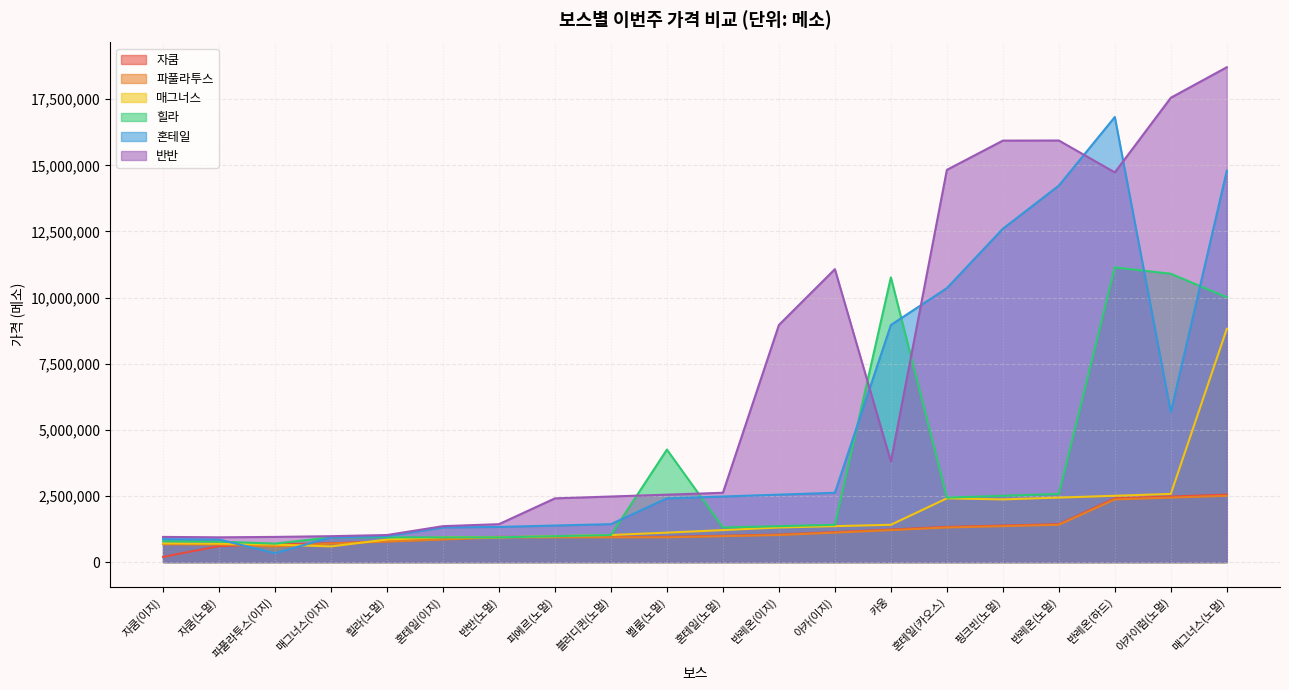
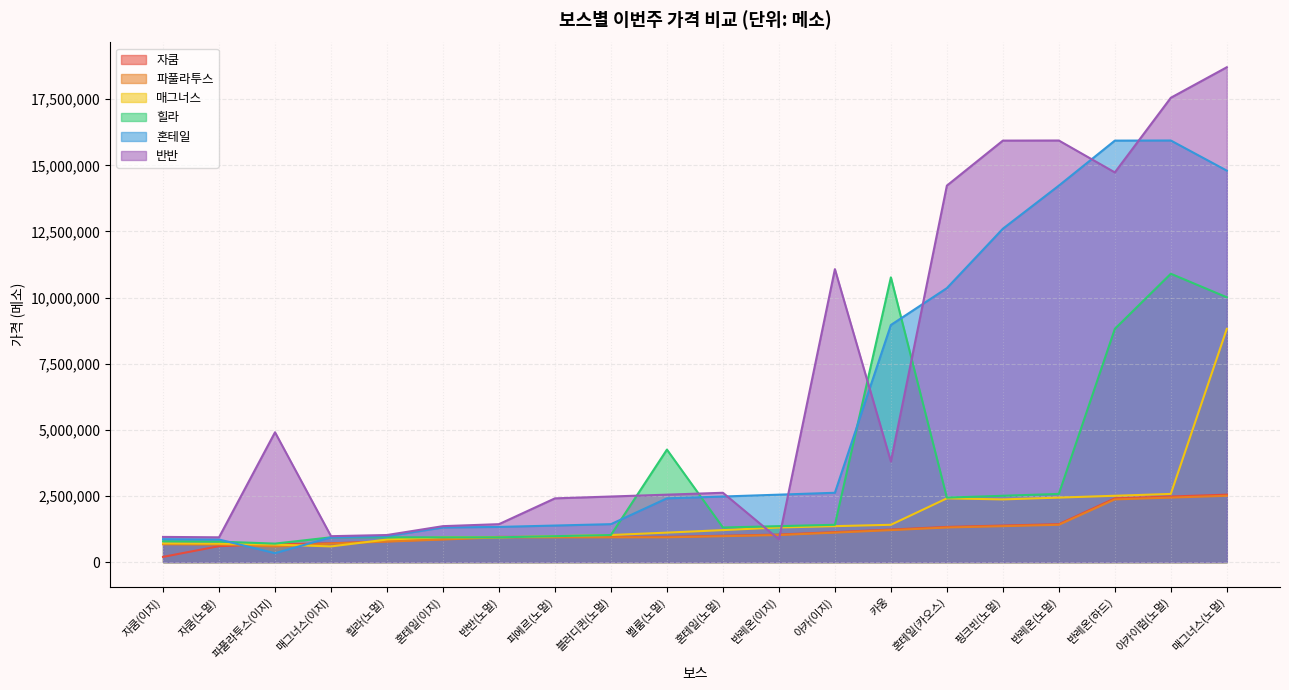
반반, 파풀라투스(이지): 1,000,000 -> 4,900,000
반반, 반레온(이지): 9,000,000 -> 900,000
반반, 혼테일(카오스): 14,800,000 -> 14,200,000
힐라, 반레온(하드): 11,100,000 -> 8,800,000
혼테일, 반레온(하드): 16,800,000 -> 15,900,000
혼테일, 아카이럼(노멀): 5,700,000 -> 15,900,000
